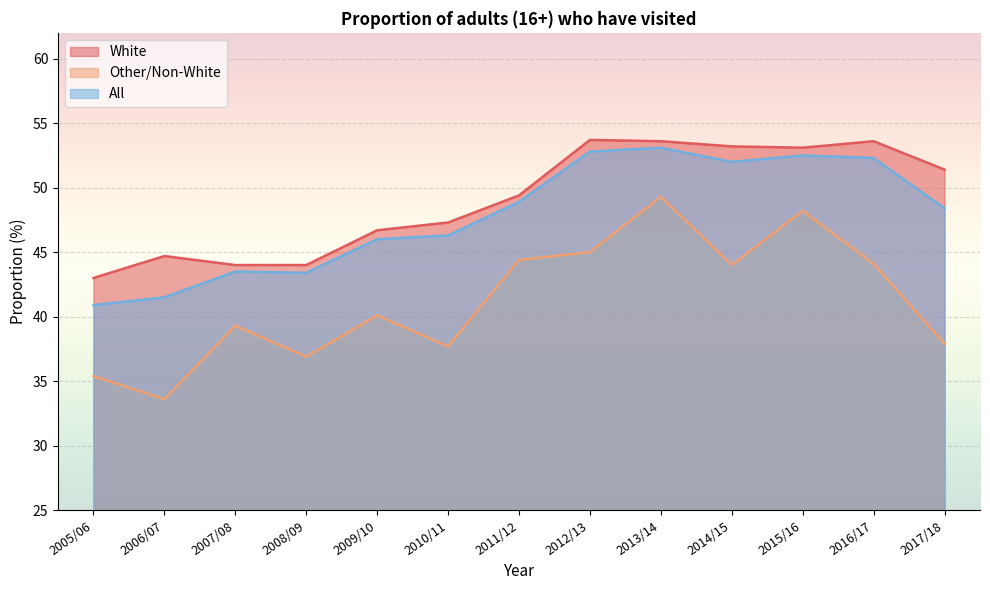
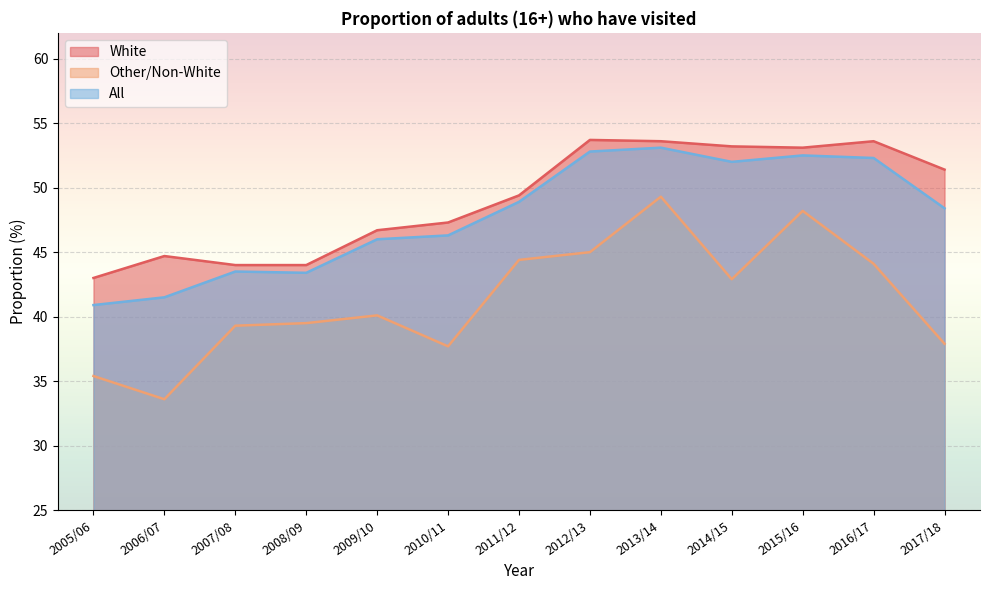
Other/Non-White, 2008/09: 36.9 -> 39.5
Other/Non-White, 2014/15: 44.0 -> 42.9
